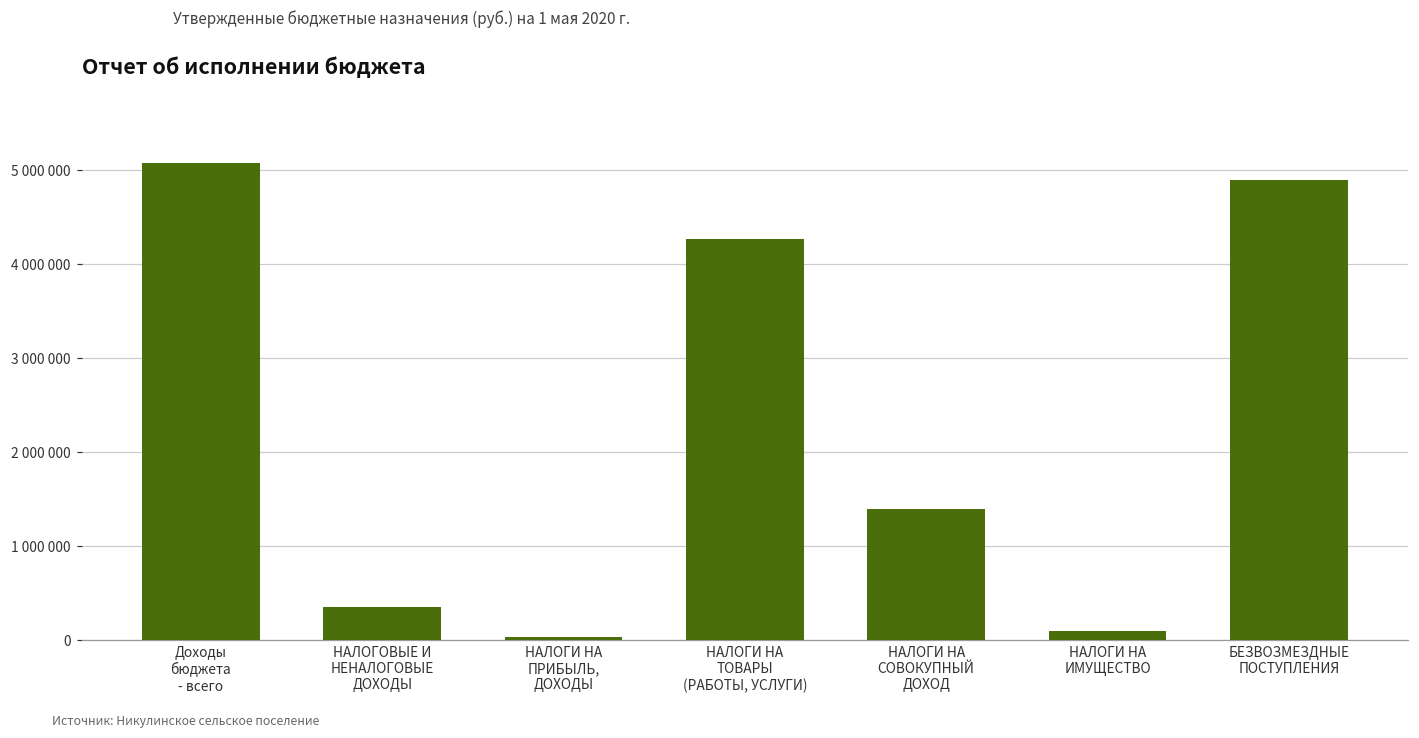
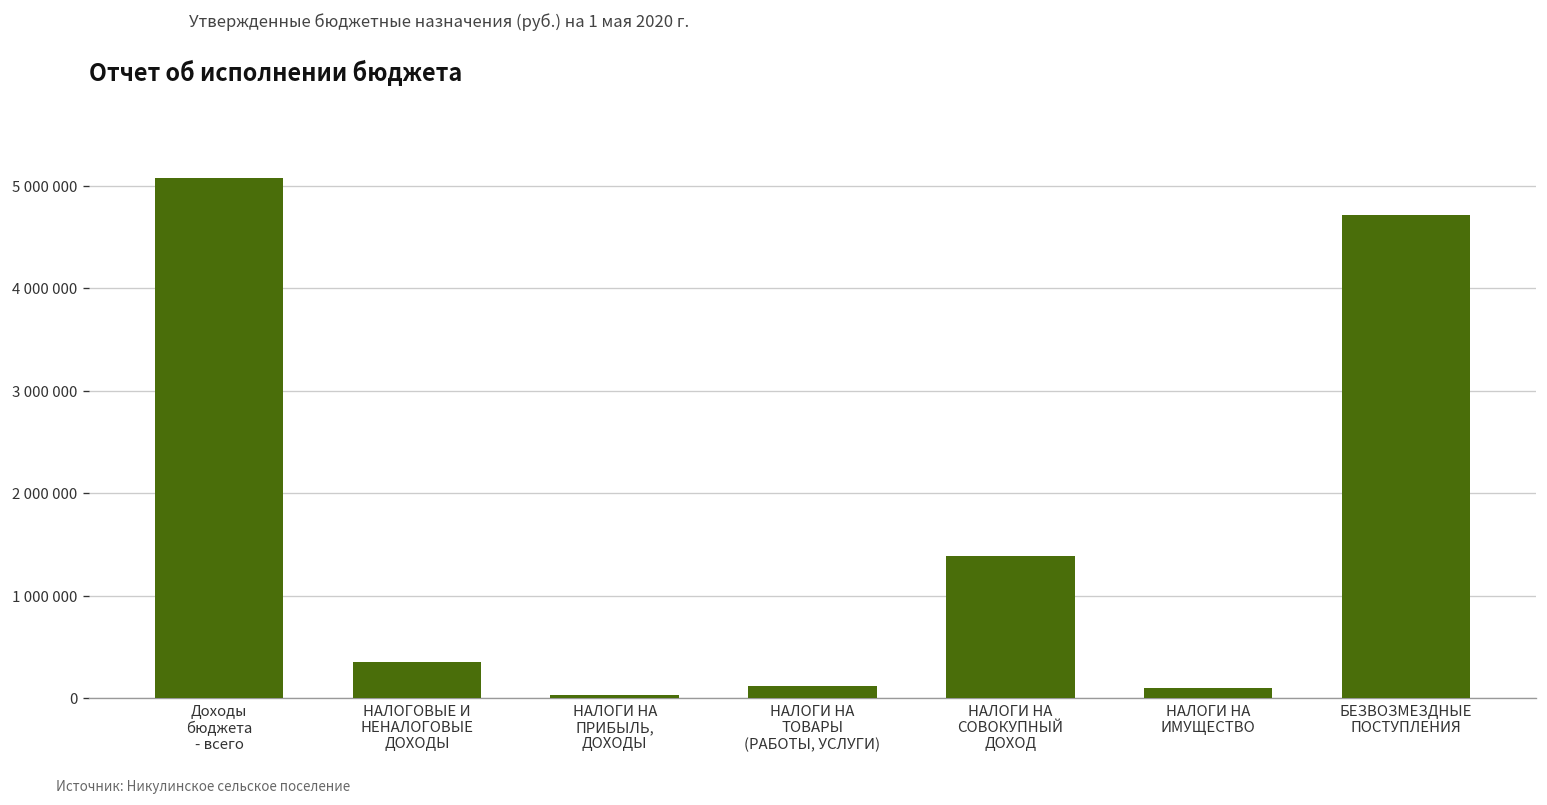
НАЛОГИ НА ТОВАРЫ (РАБОТЫ, УСЛУГИ): 4300000 -> 100000
БЕЗВОЗМЕЗДНЫЕ ПОСТУПЛЕНИЯ: 4900000 -> 4700000
